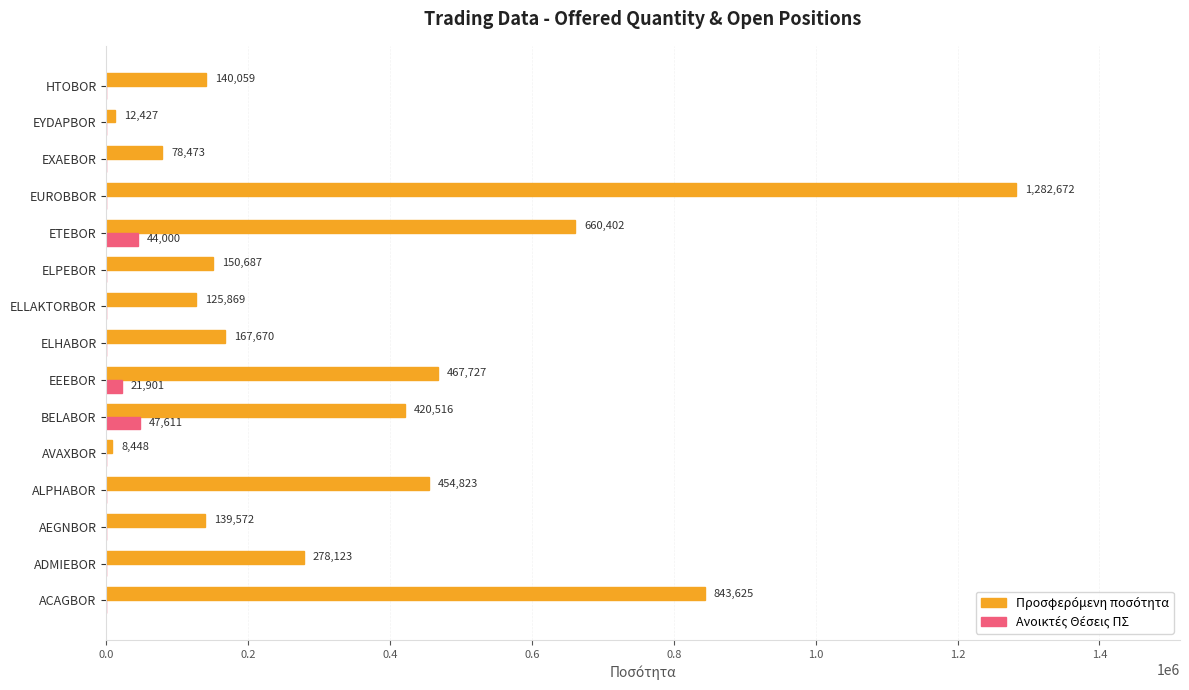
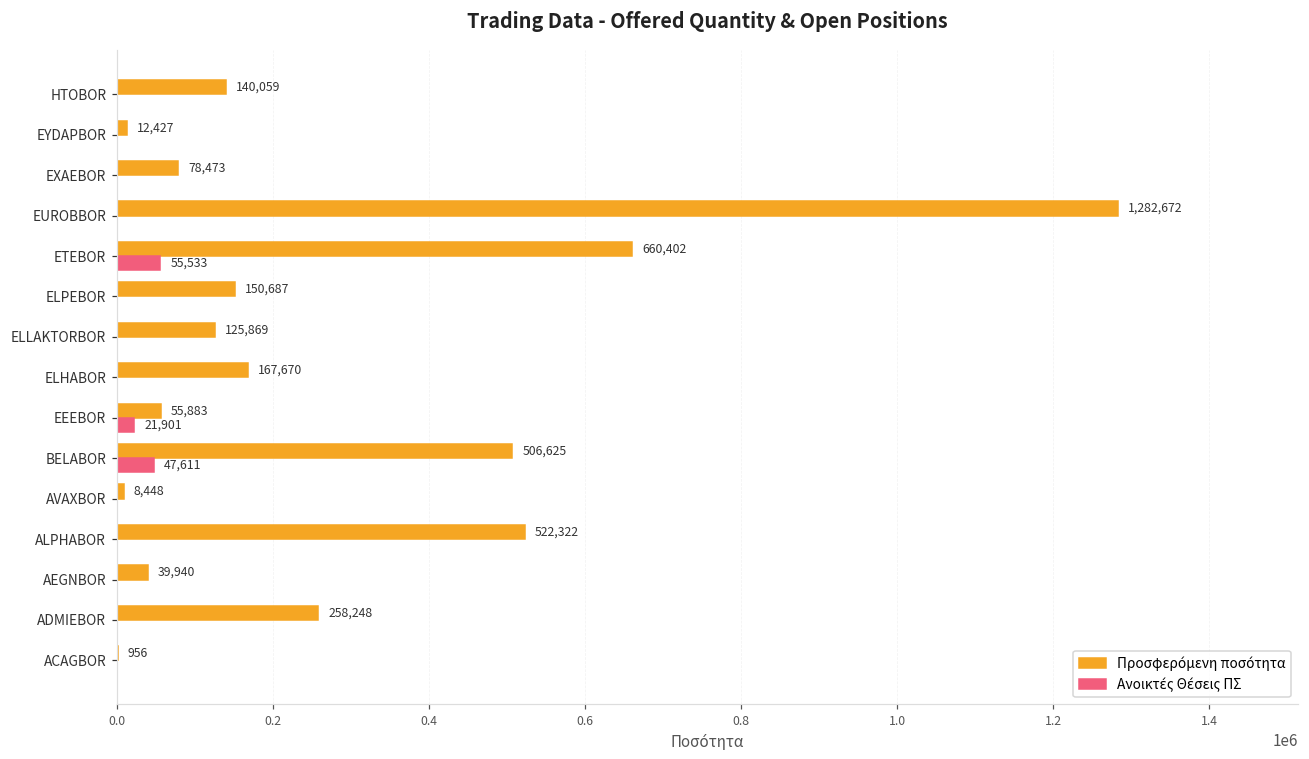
Ανοικτές Θέσεις ΠΣ, ETEBOR: 44,000 -> 55,533
Προσφερόμενη ποσότητα, EEEBOR: 467,727 -> 55,883
Προσφερόμενη ποσότητα, BELABOR: 420,516 -> 506,625
Προσφερόμενη ποσότητα, ALPHABOR: 454,823 -> 522,322
Προσφερόμενη ποσότητα, AEGNBOR: 139,572 -> 39,940
Προσφερόμενη ποσότητα, ADMIEBOR: 278,123 -> 258,248
Προσφερόμενη ποσότητα, ACAGBOR: 843,625 -> 956
